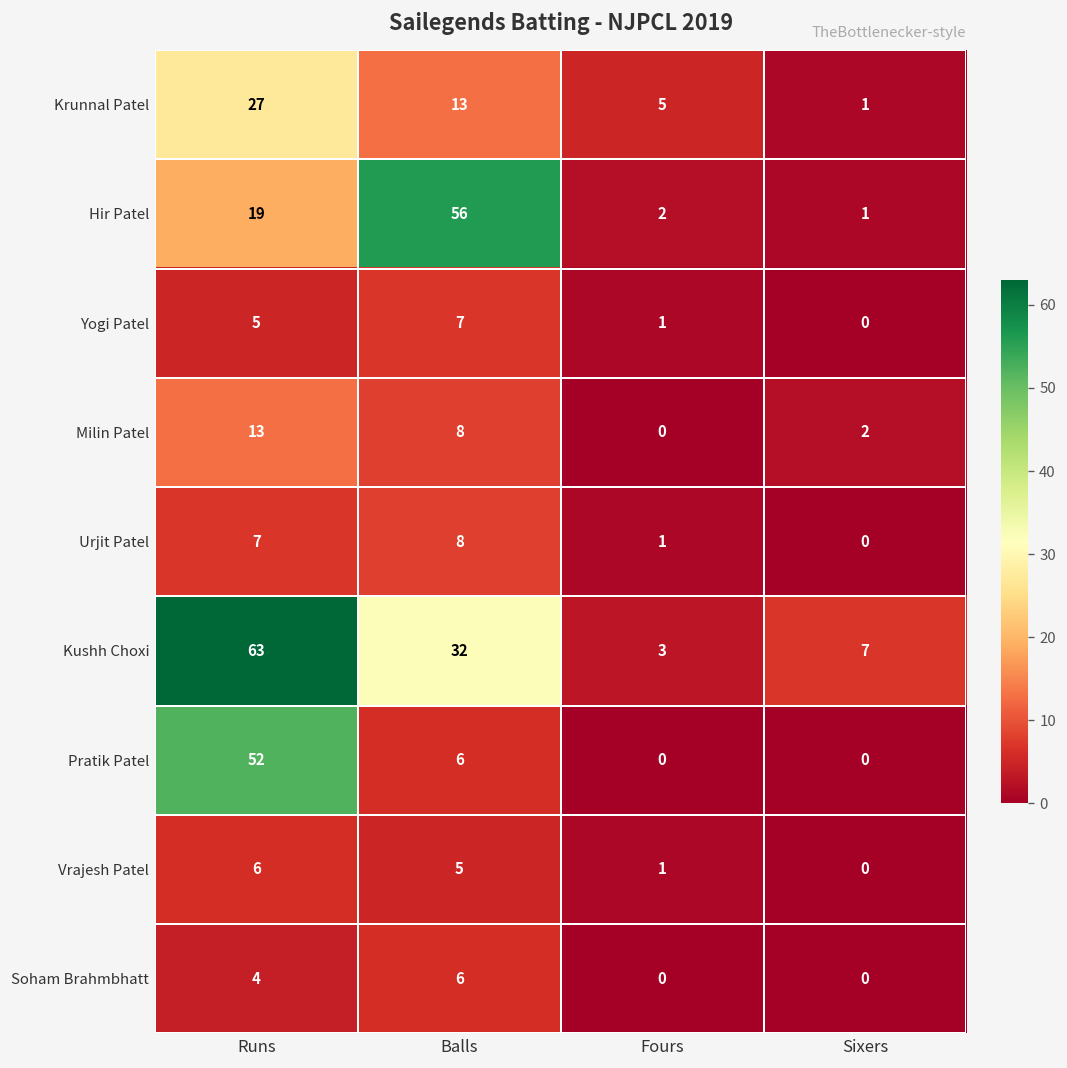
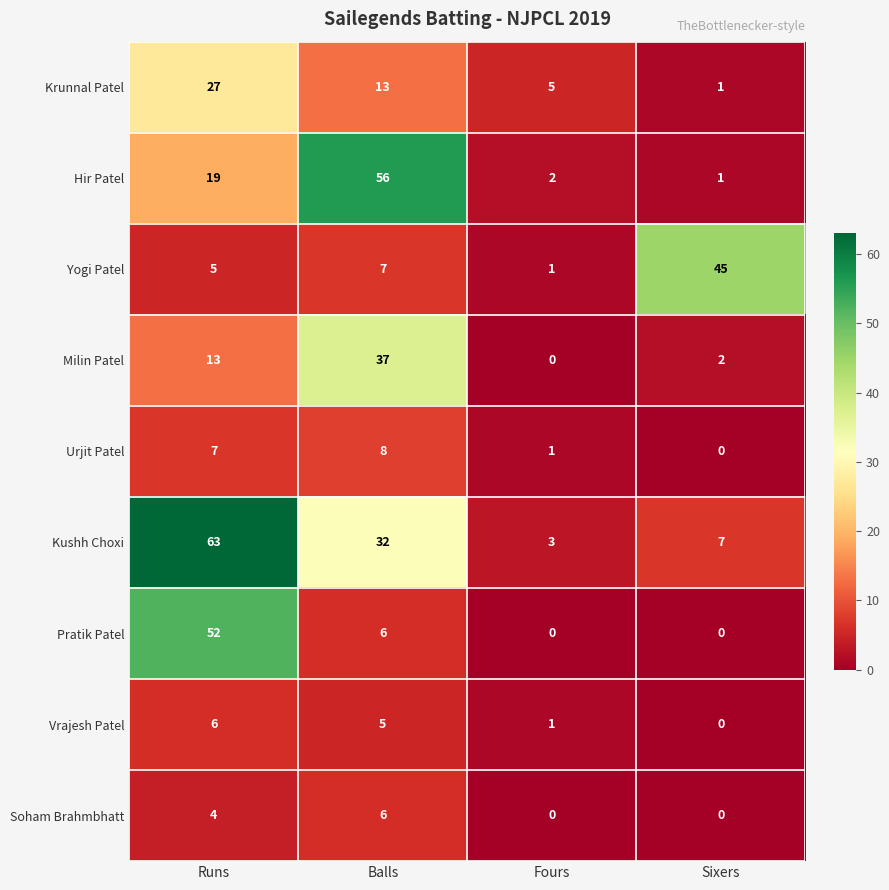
Yogi Patel, Sixers: 0 -> 45
Milin Patel, Balls: 8 -> 37
